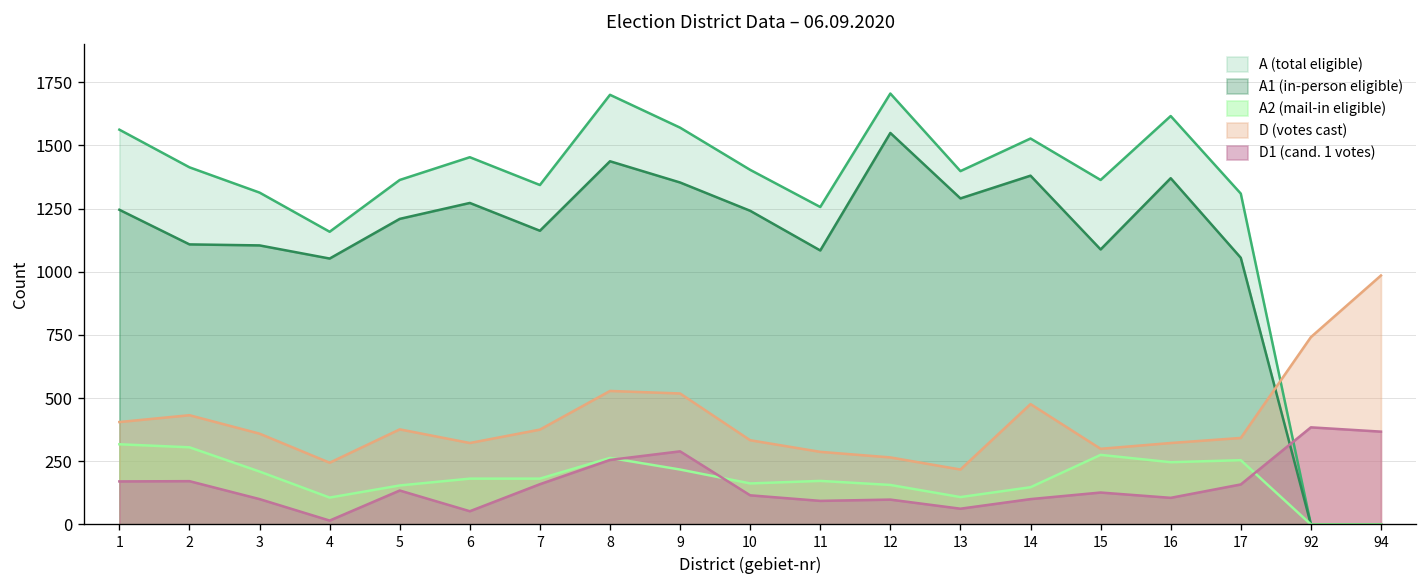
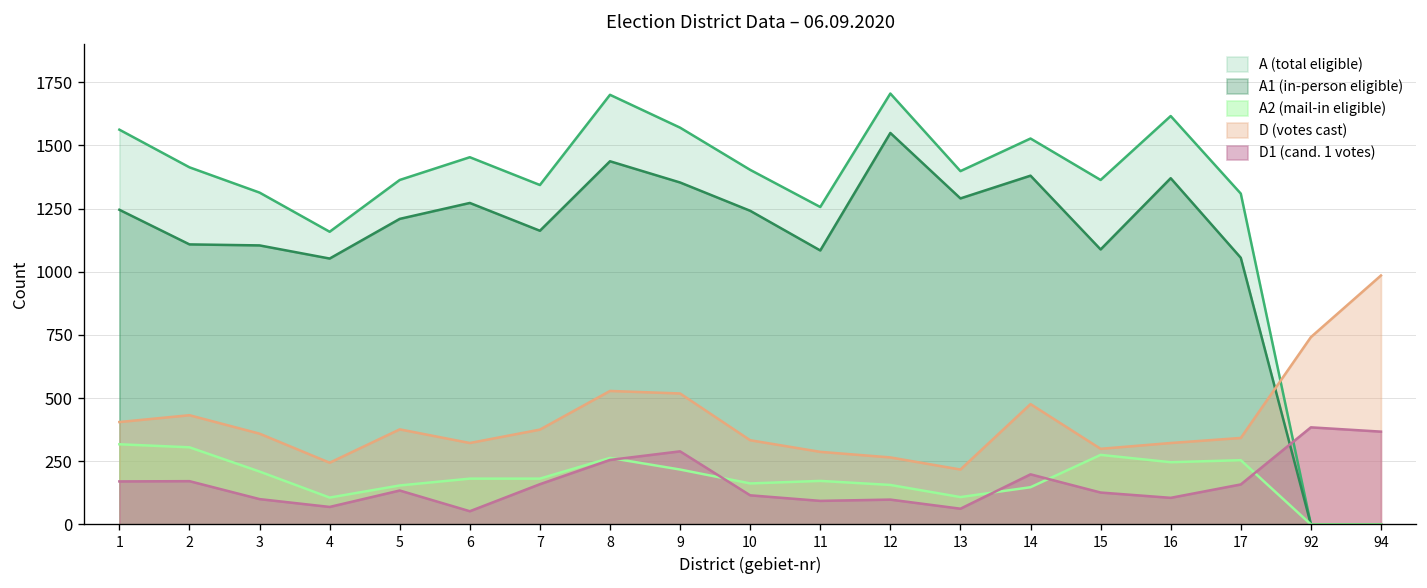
D1 (cand. 1 votes), 4: 20 -> 70
D1 (cand. 1 votes), 14: 100 -> 200
